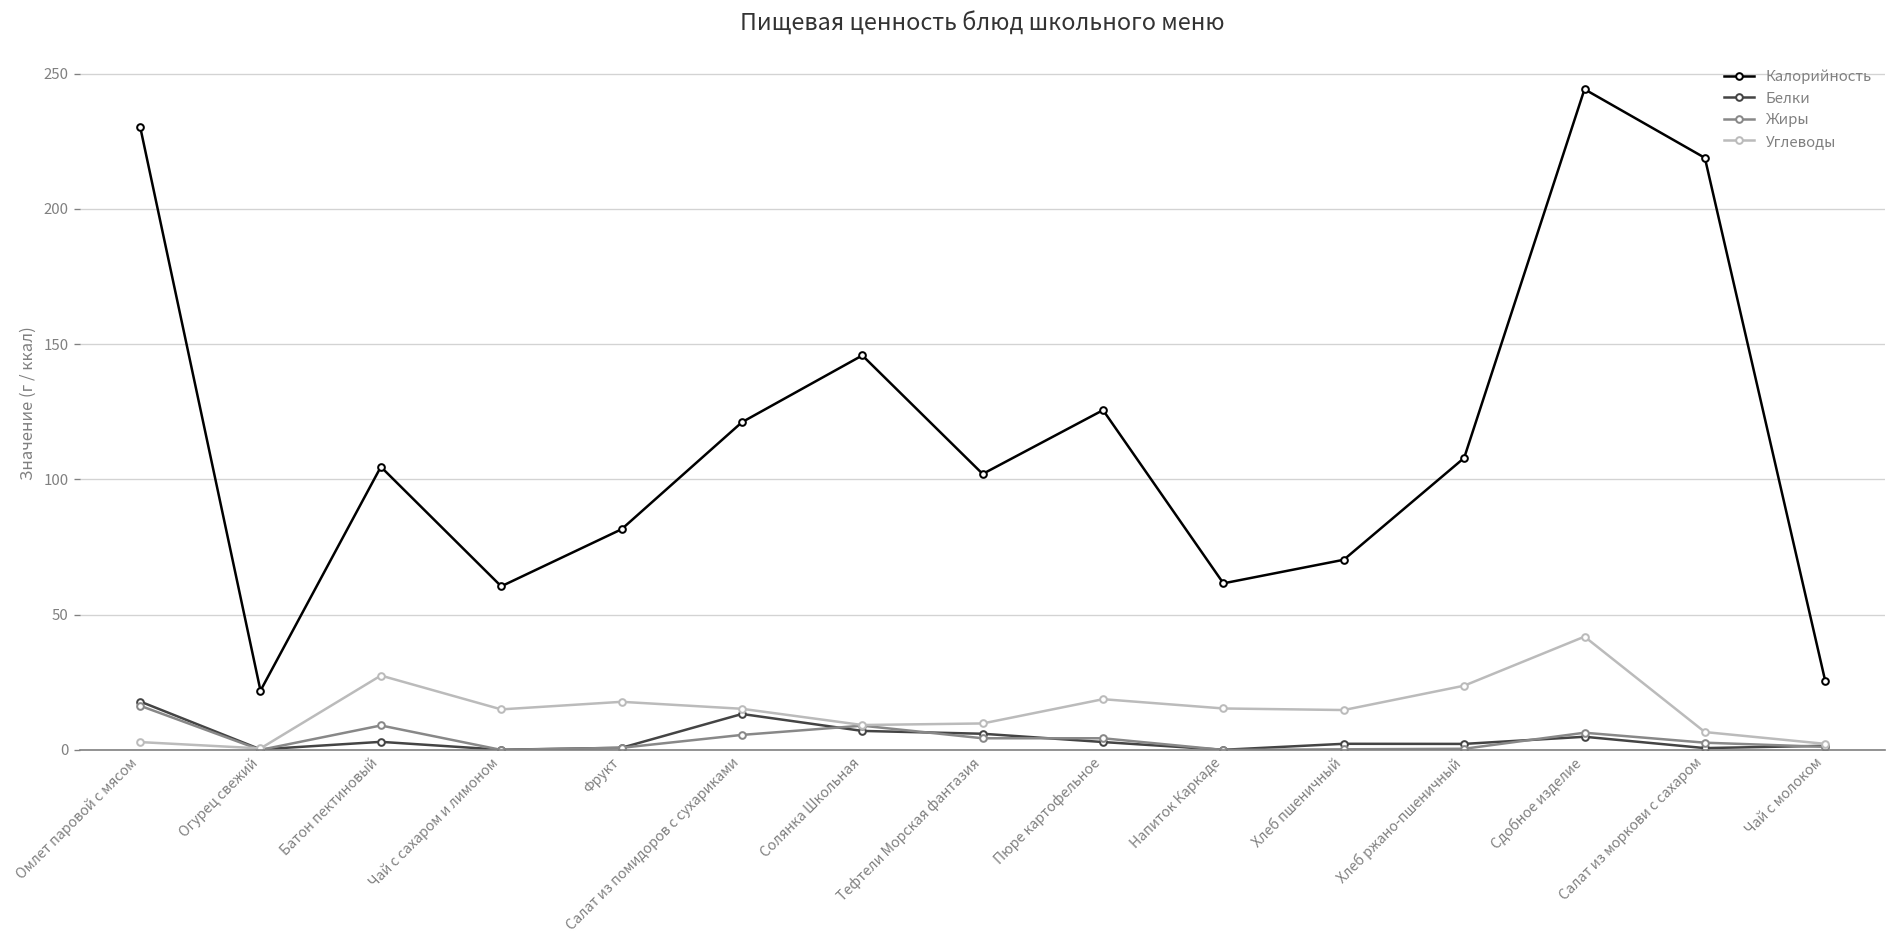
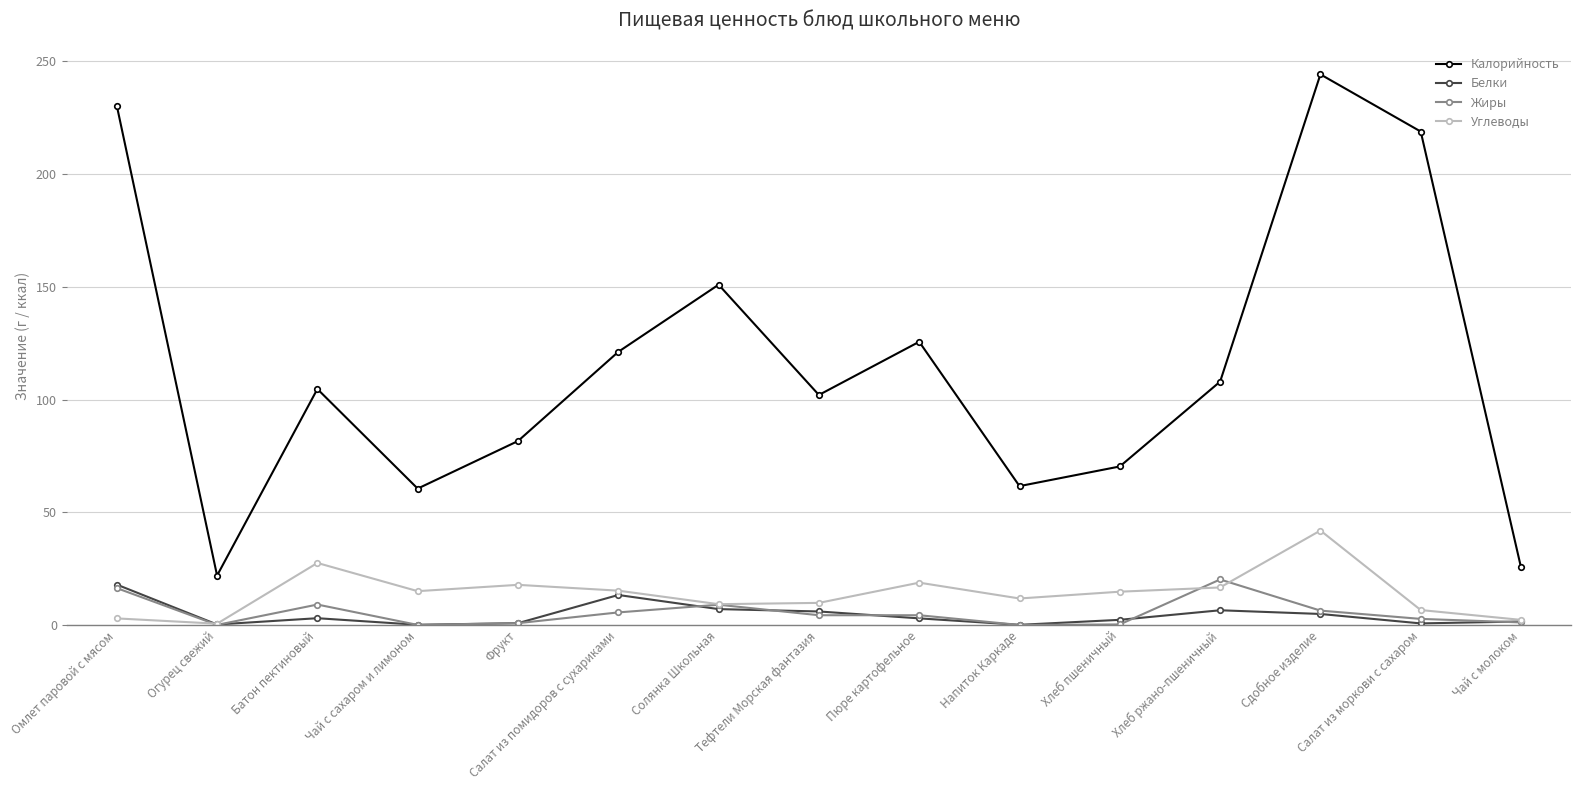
Калорийность, Солянка Школьная: 146 -> 151
Углеводы, Напиток Каркаде: 15 -> 12
Белки, Хлеб ржано-пшеничный: 2 -> 7
Жиры, Хлеб ржано-пшеничный: 0 -> 20
Углеводы, Хлеб ржано-пшеничный: 24 -> 17
